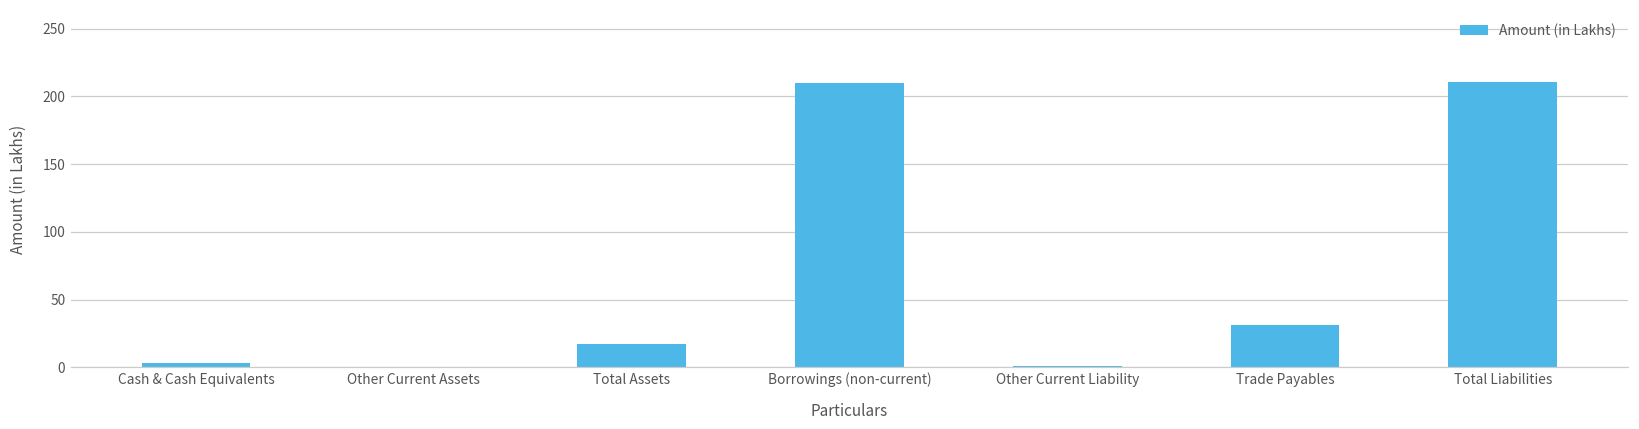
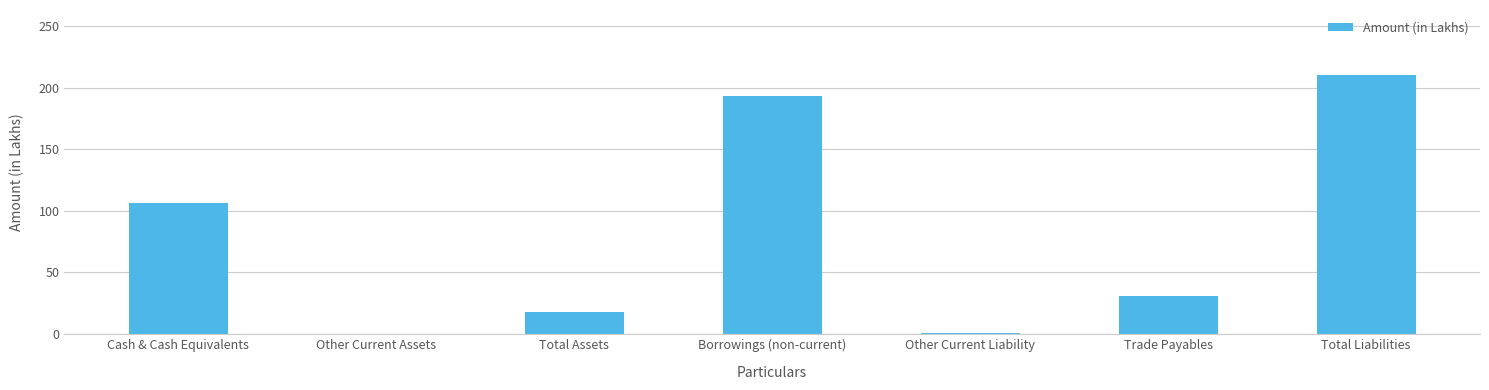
Cash & Cash Equivalents: 3 -> 106
Borrowings (non-current): 210 -> 193
